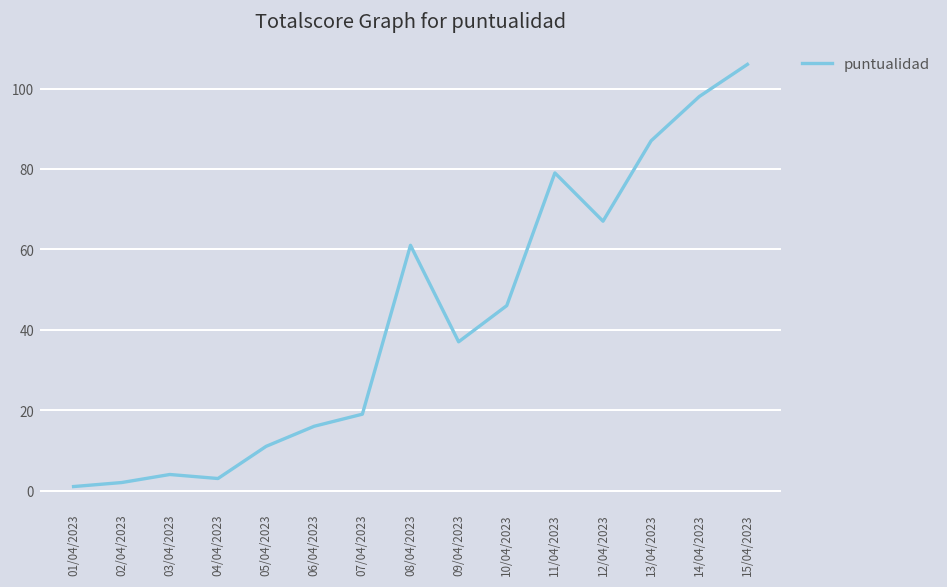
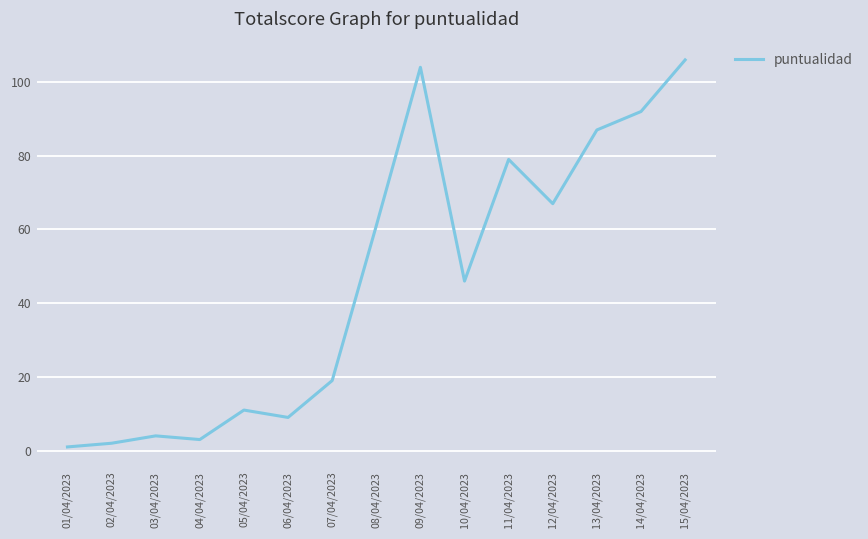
06/04/2023: 16 -> 9
09/04/2023: 37 -> 104
14/04/2023: 98 -> 92
